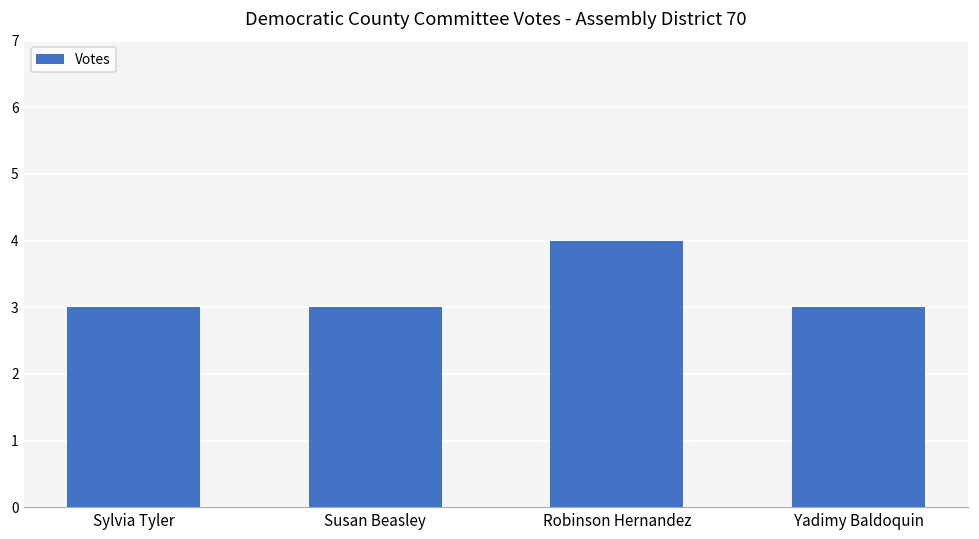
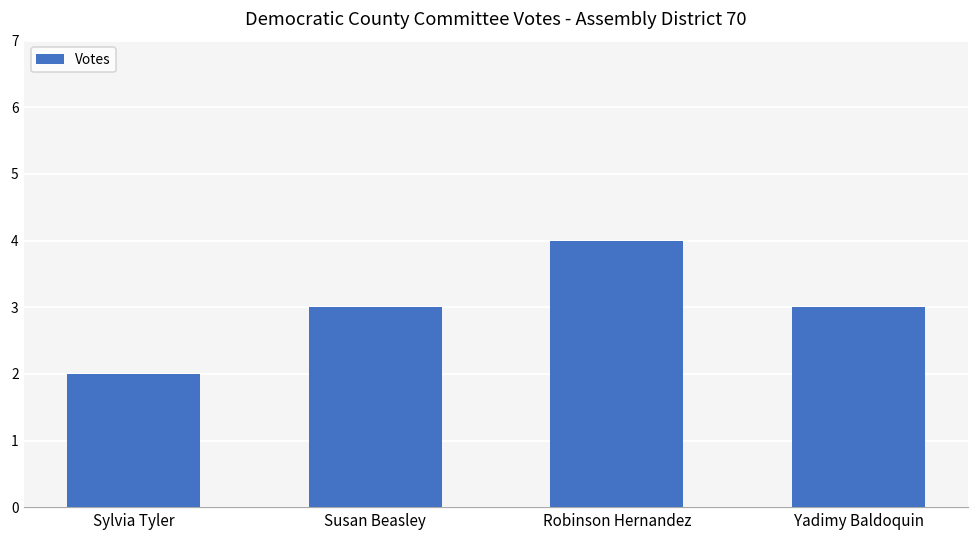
Sylvia Tyler: 3 -> 2
